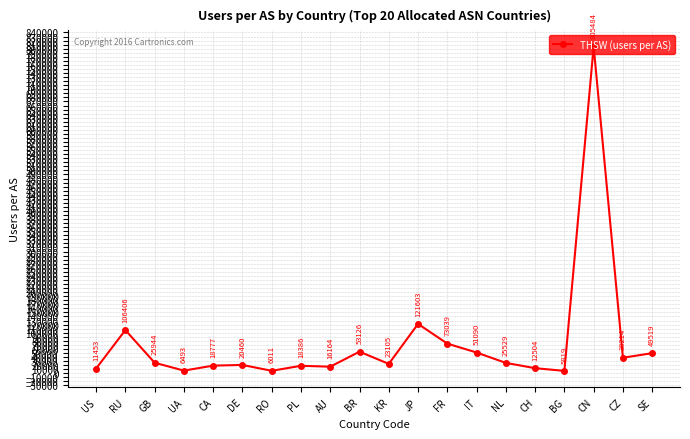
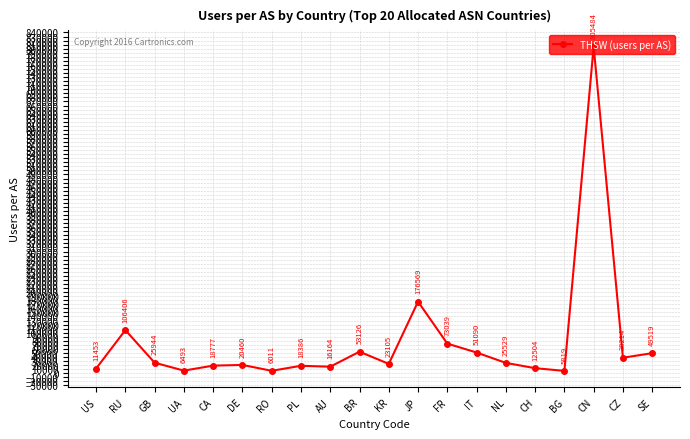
JP: 121603 -> 176569
